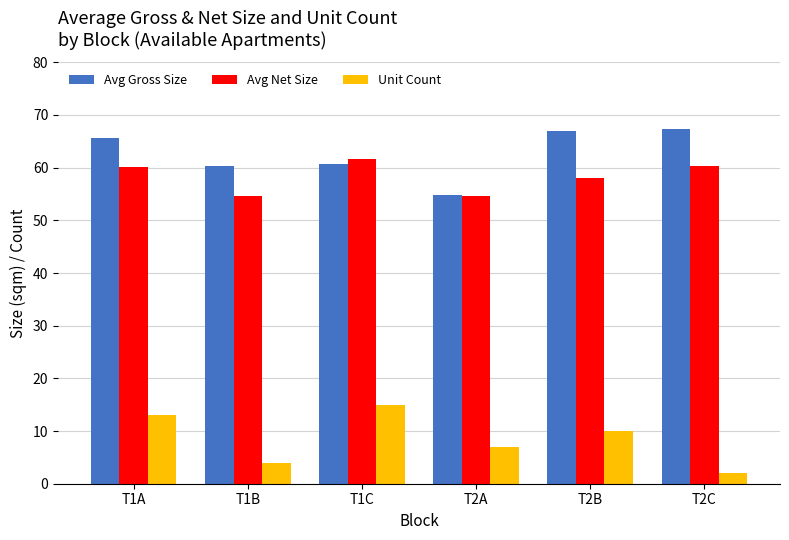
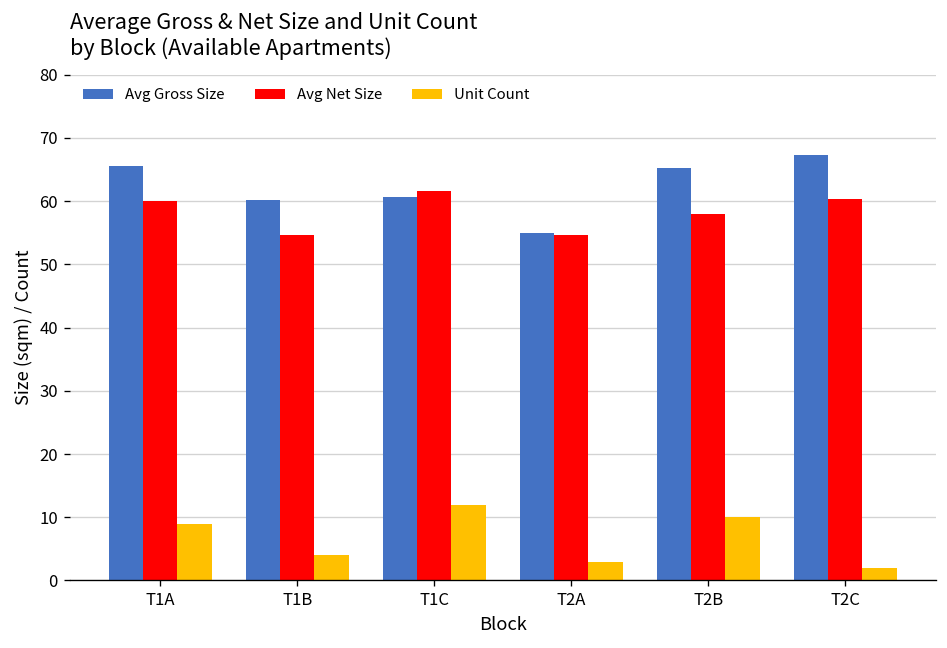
Unit Count, T1A: 13 -> 9
Unit Count, T1C: 15 -> 12
Unit Count, T2A: 7 -> 3
Avg Gross Size, T2B: 67 -> 65
